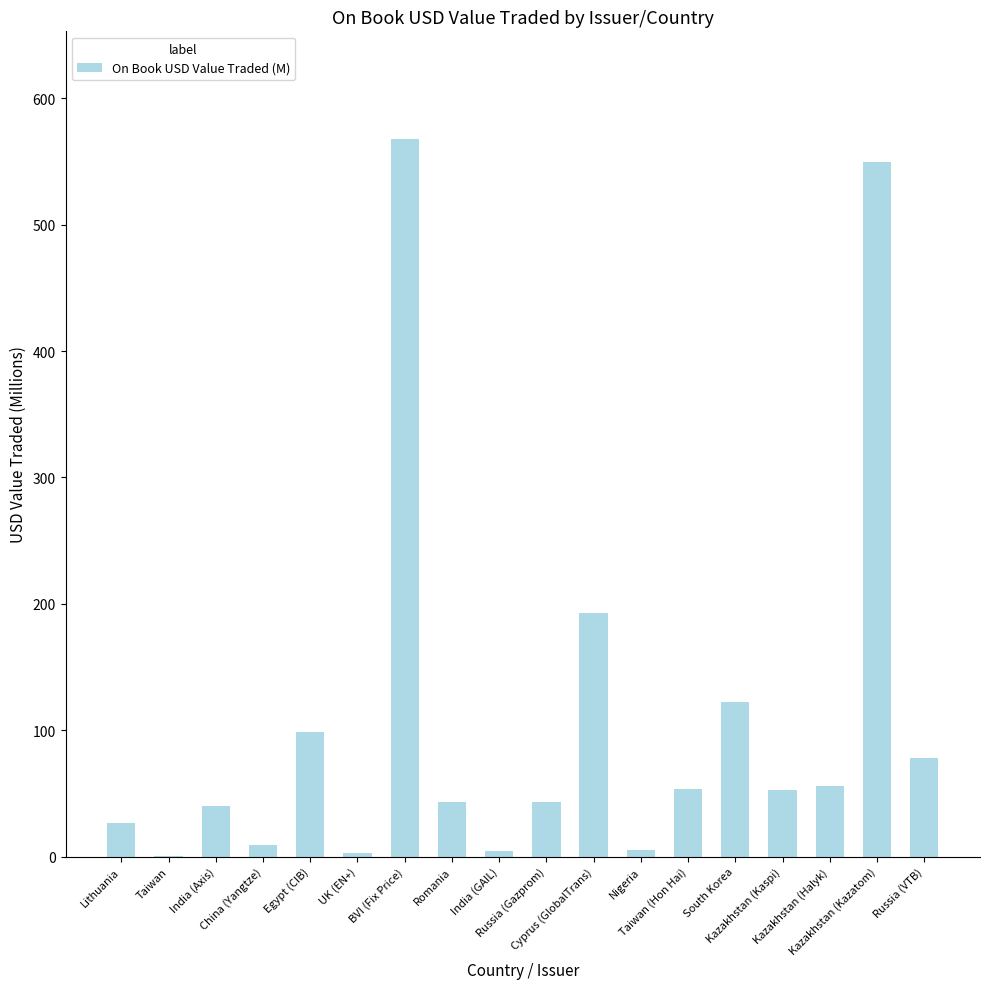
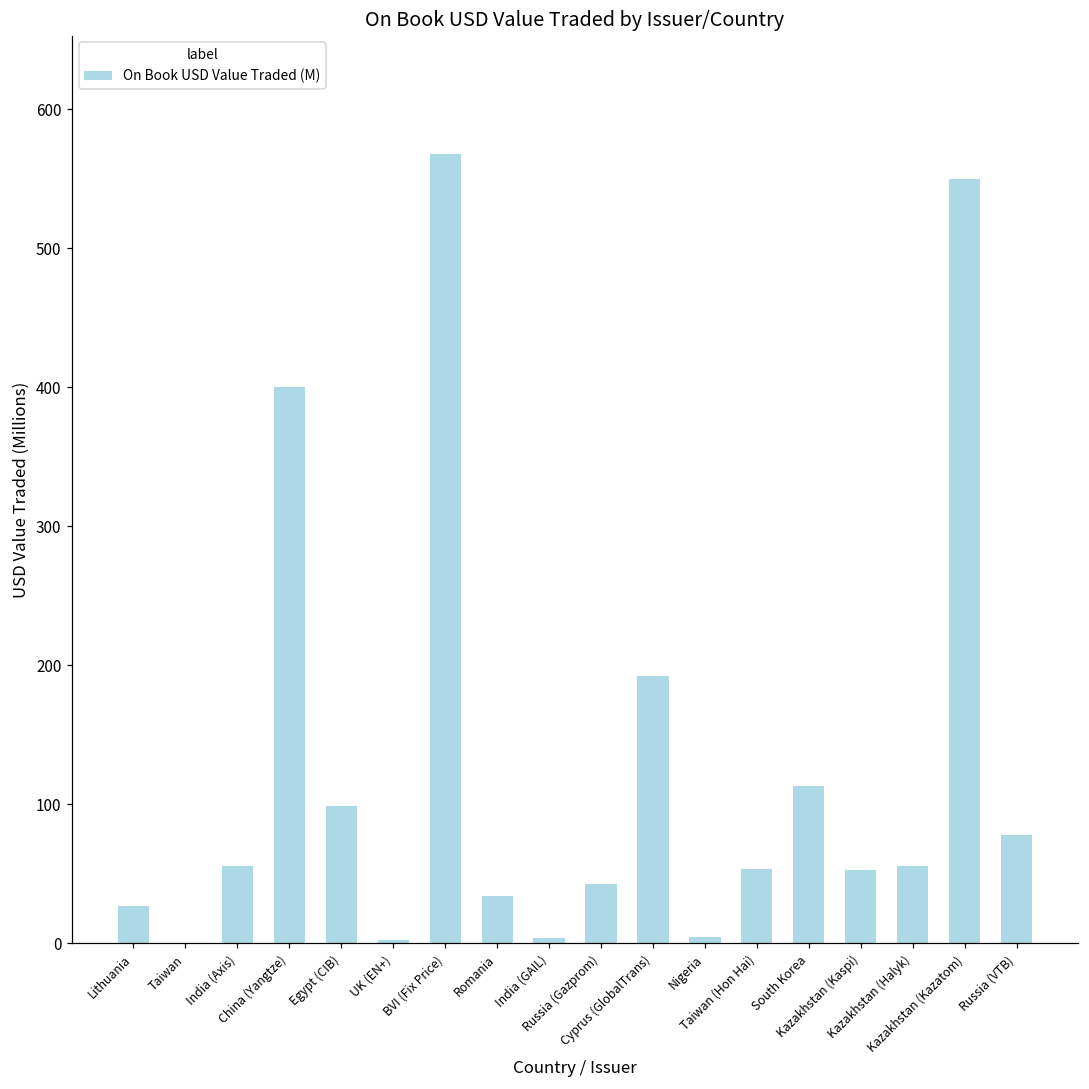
India (Axis): 40 -> 56
China (Yangtze): 9 -> 400
Romania: 43 -> 34
South Korea: 122 -> 113
